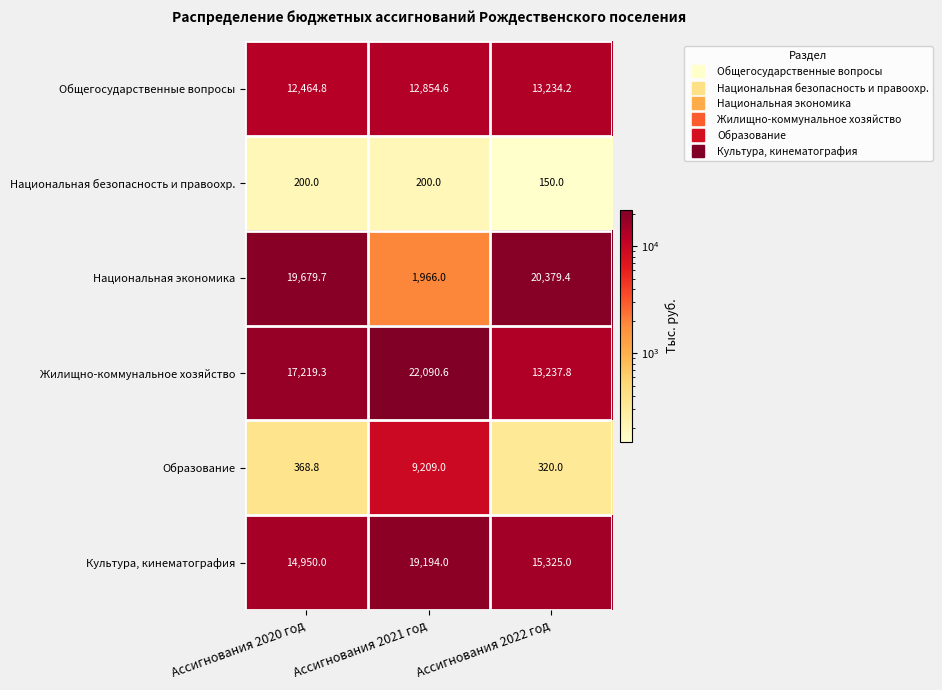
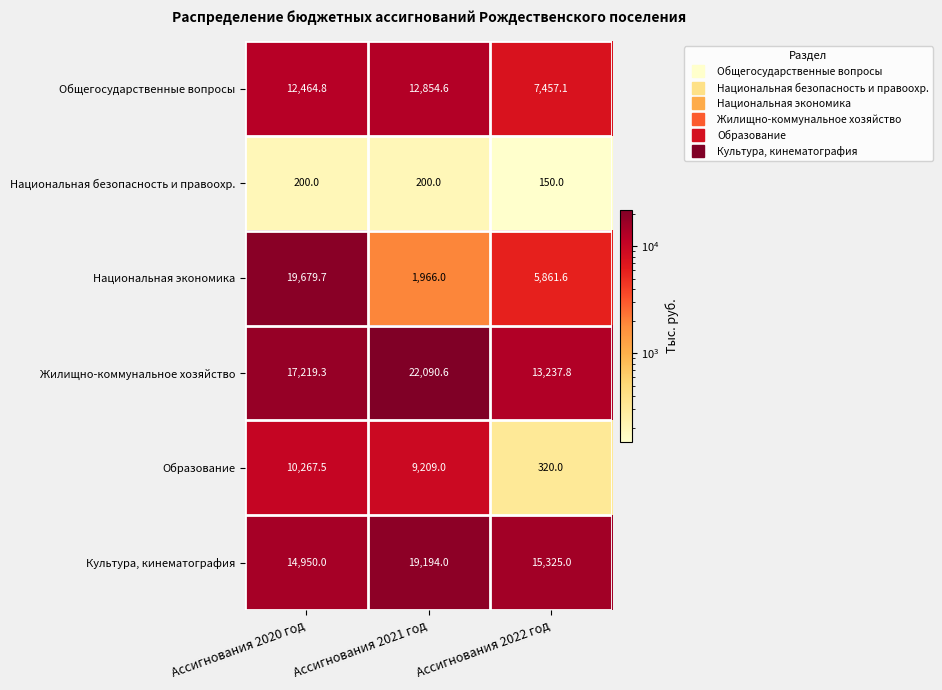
Общегосударственные вопросы, Ассигнования 2022 год: 13,234.2 -> 7,457.1
Национальная экономика, Ассигнования 2022 год: 20,379.4 -> 5,861.6
Образование, Ассигнования 2020 год: 368.8 -> 10,267.5
